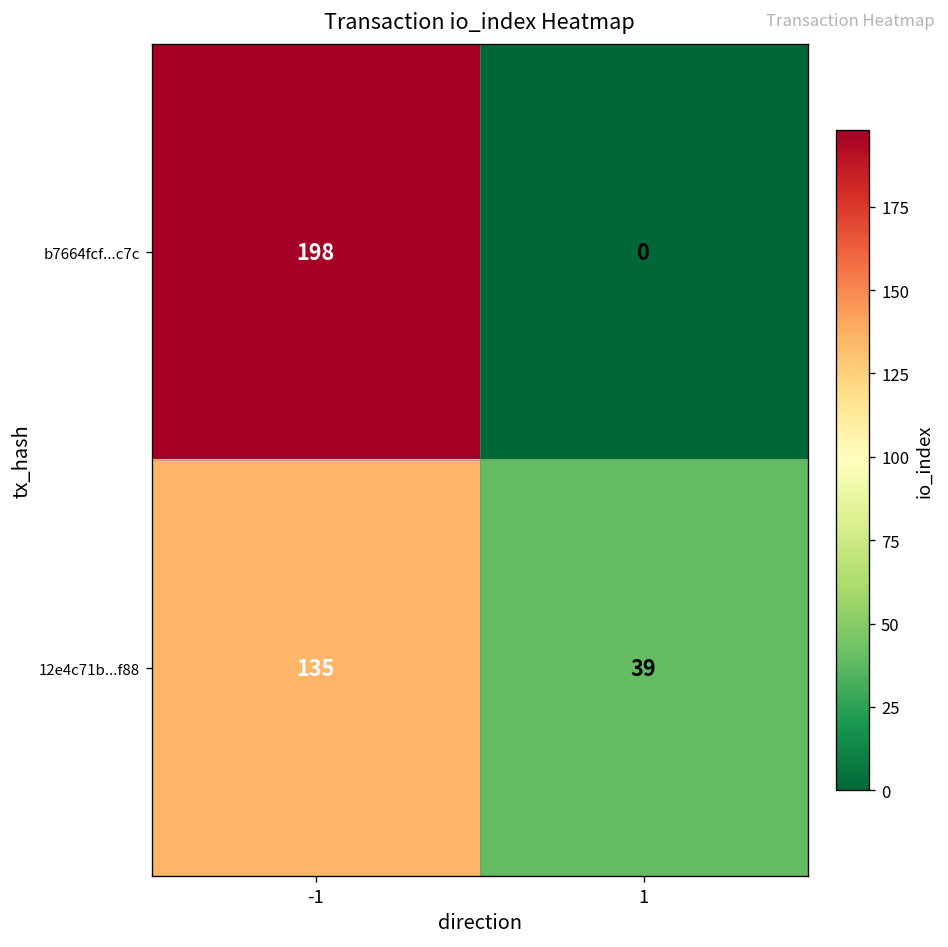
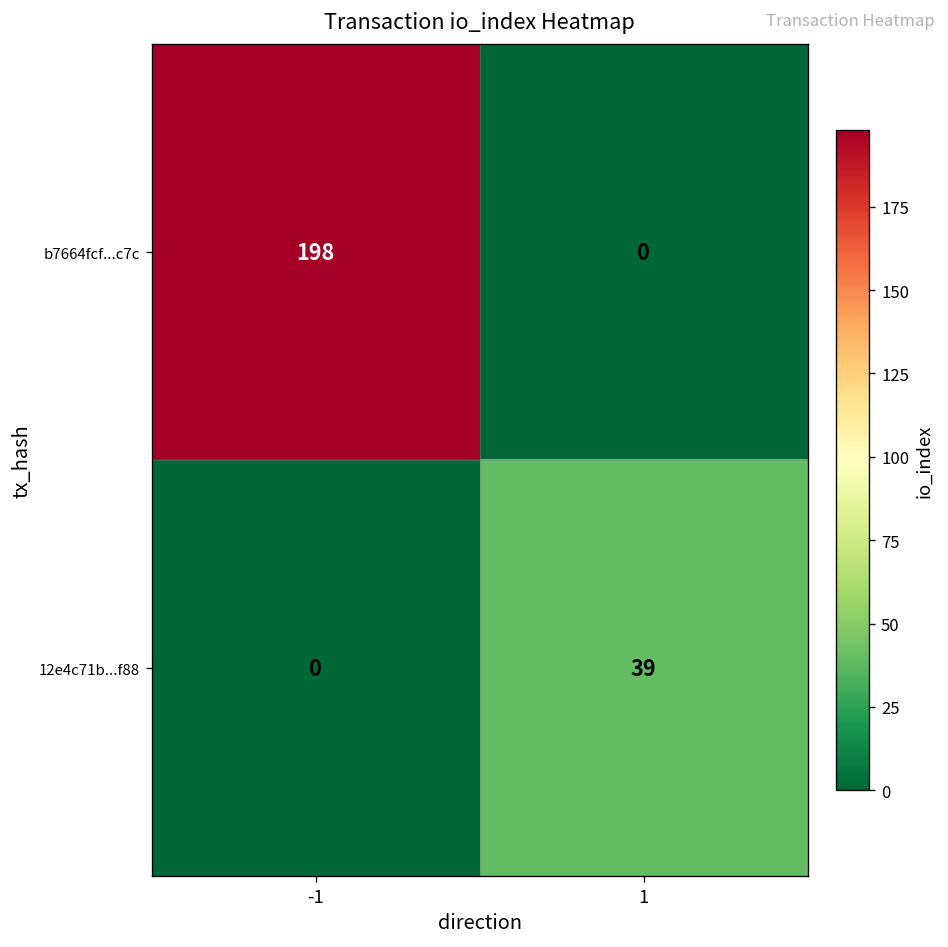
12e4c71b...f88, -1: 135 -> 0
